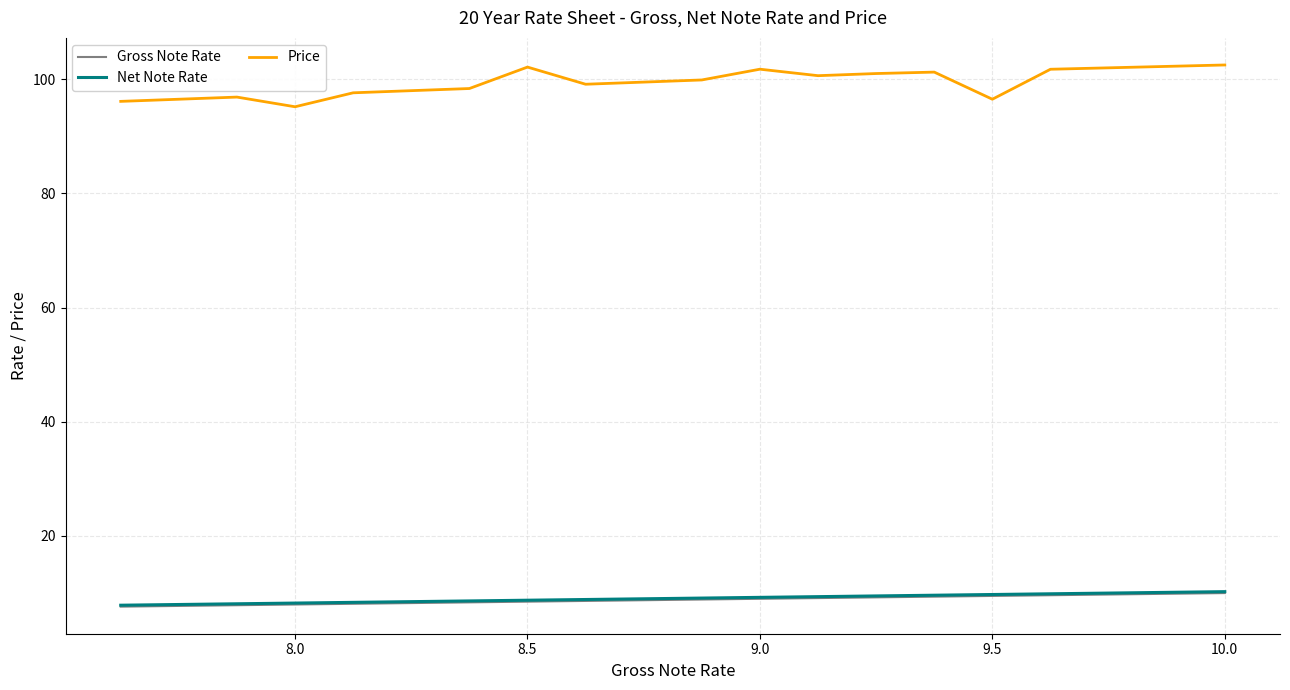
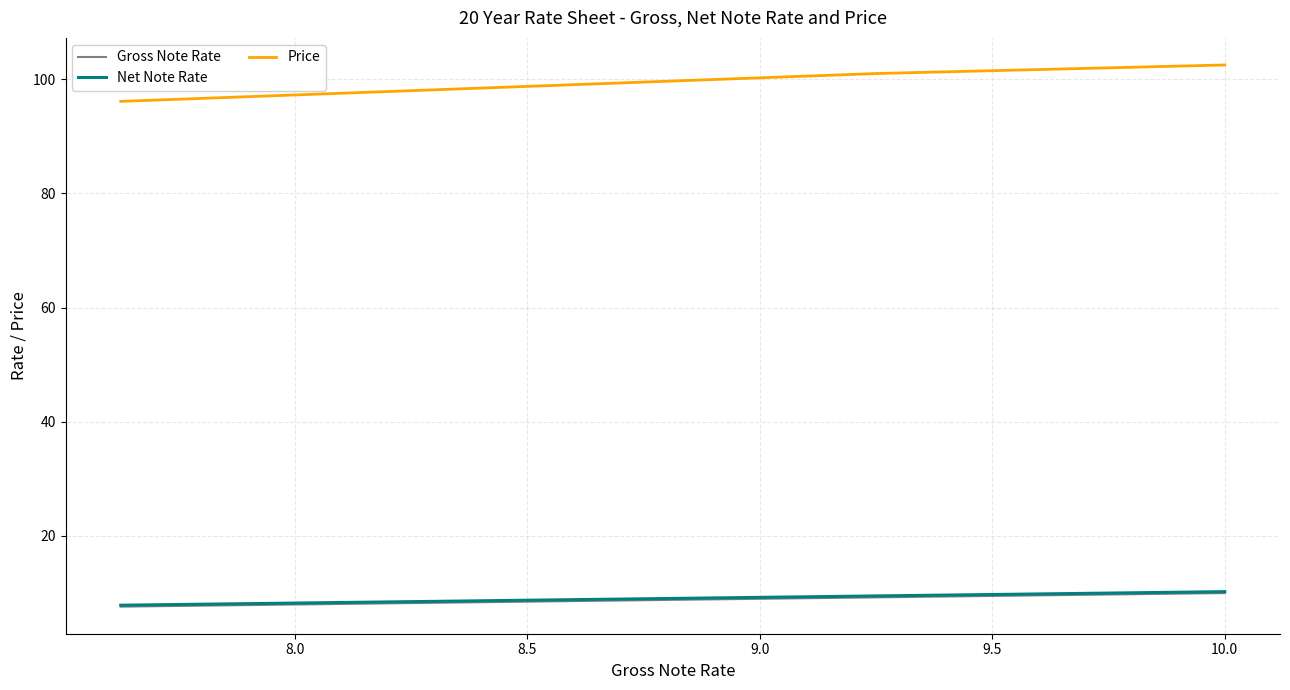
Price, 8.0: 95 -> 97
Price, 8.5: 102 -> 99
Price, 9.0: 102 -> 100
Price, 9.5: 97 -> 102
